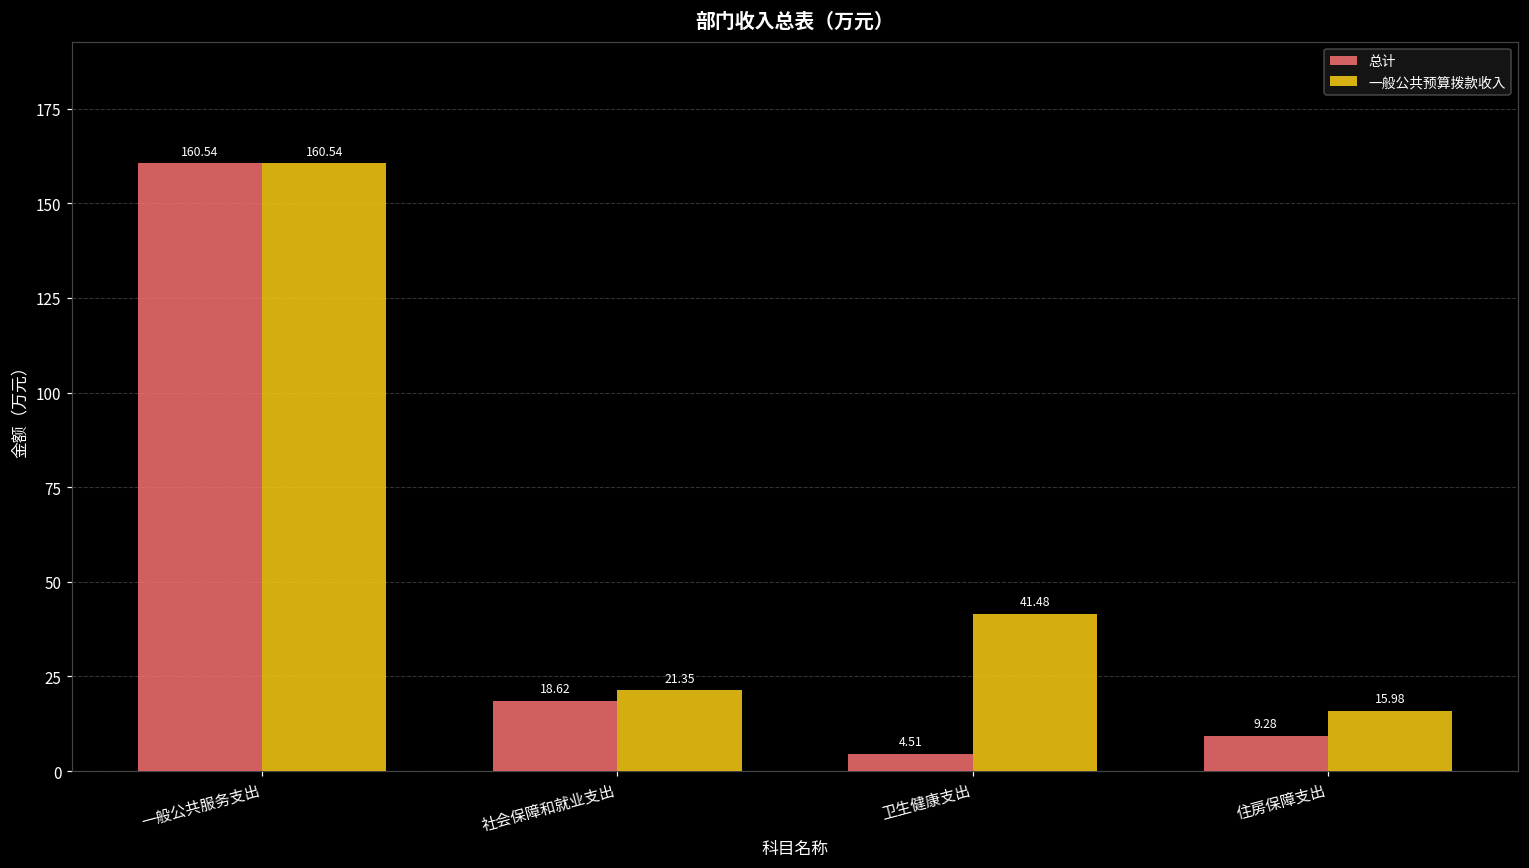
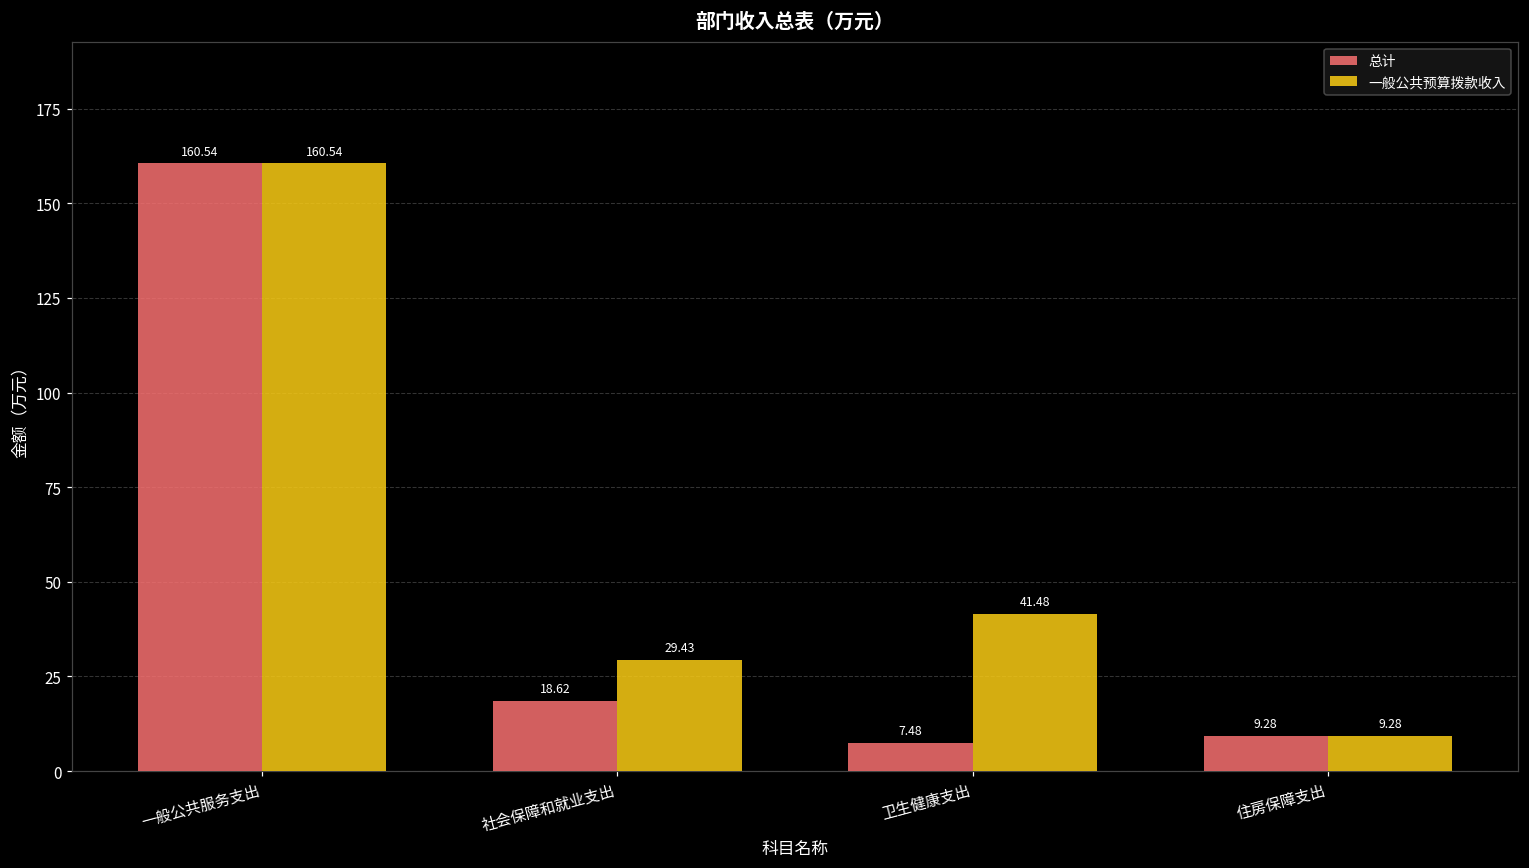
一般公共预算拨款收入, 社会保障和就业支出: 21.35 -> 29.43
总计, 卫生健康支出: 4.51 -> 7.48
一般公共预算拨款收入, 住房保障支出: 15.98 -> 9.28
